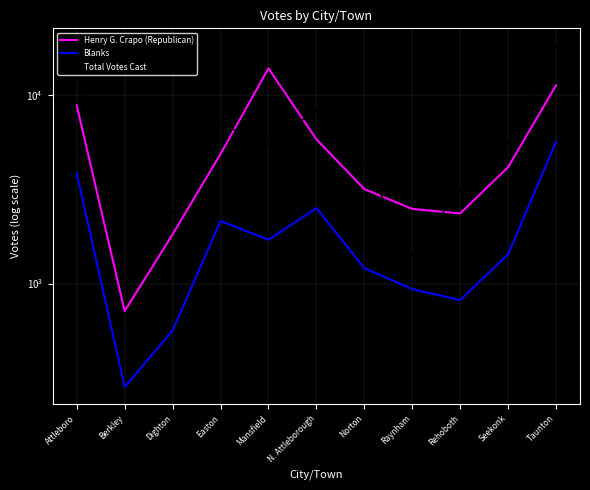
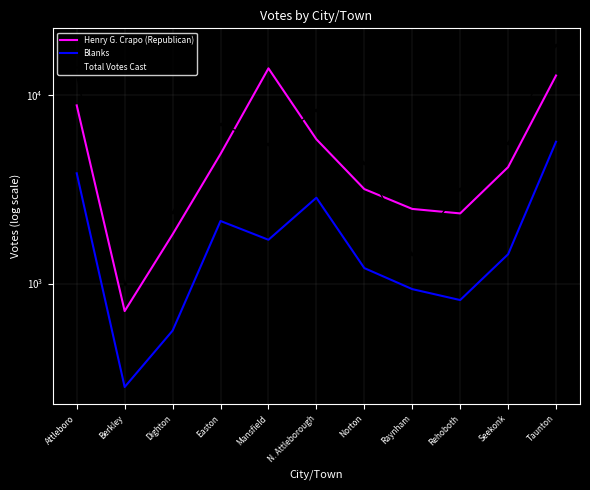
Blanks, N. Attleborough: 2500 -> 2900
Henry G. Crapo (Republican), Taunton: 11000 -> 13000
